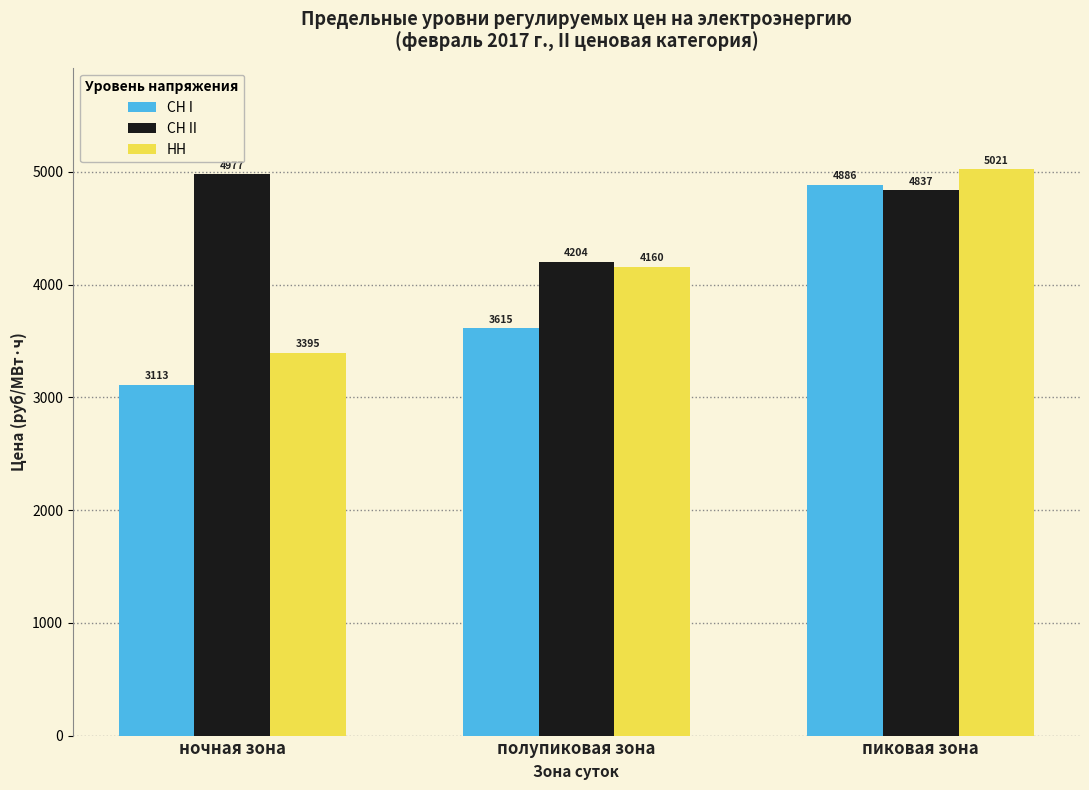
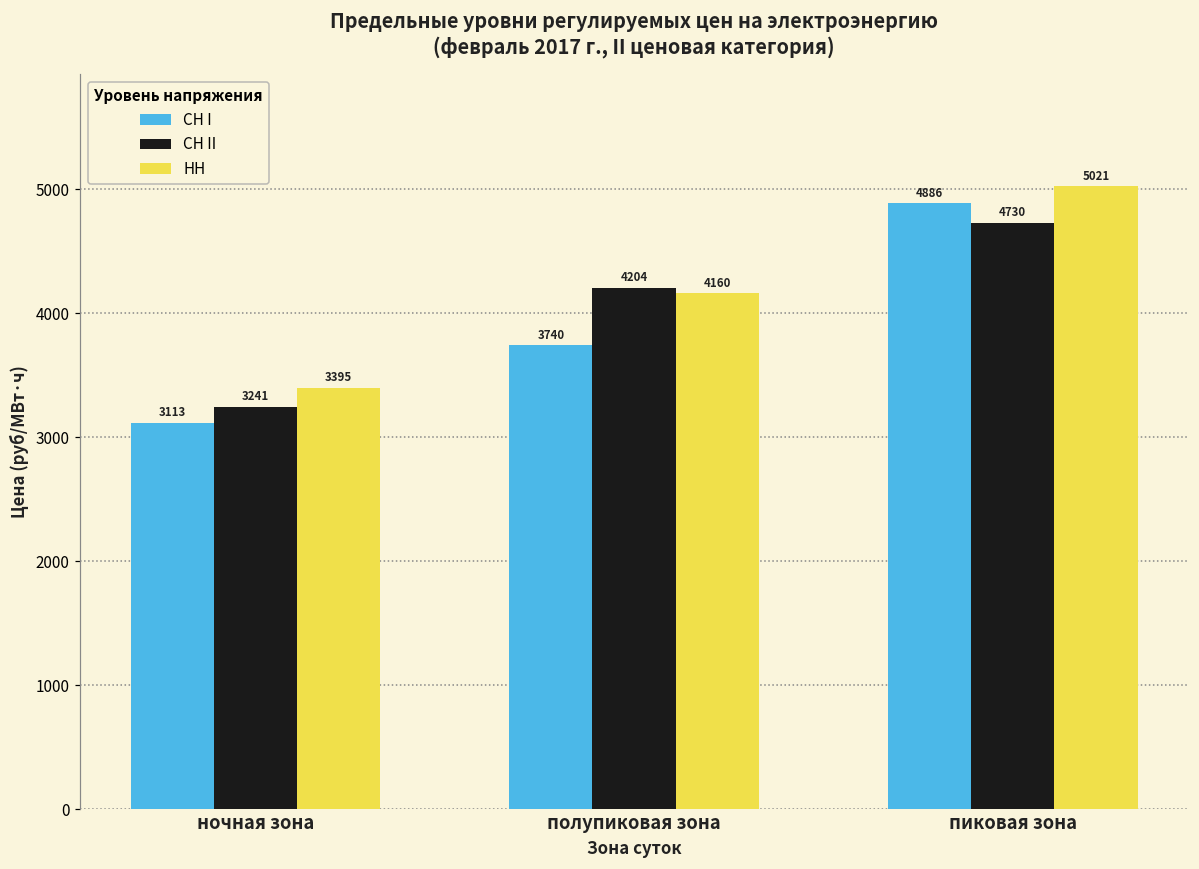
СН II, ночная зона: 4980 -> 3240
СН I, полупиковая зона: 3615 -> 3740
СН II, пиковая зона: 4837 -> 4730
